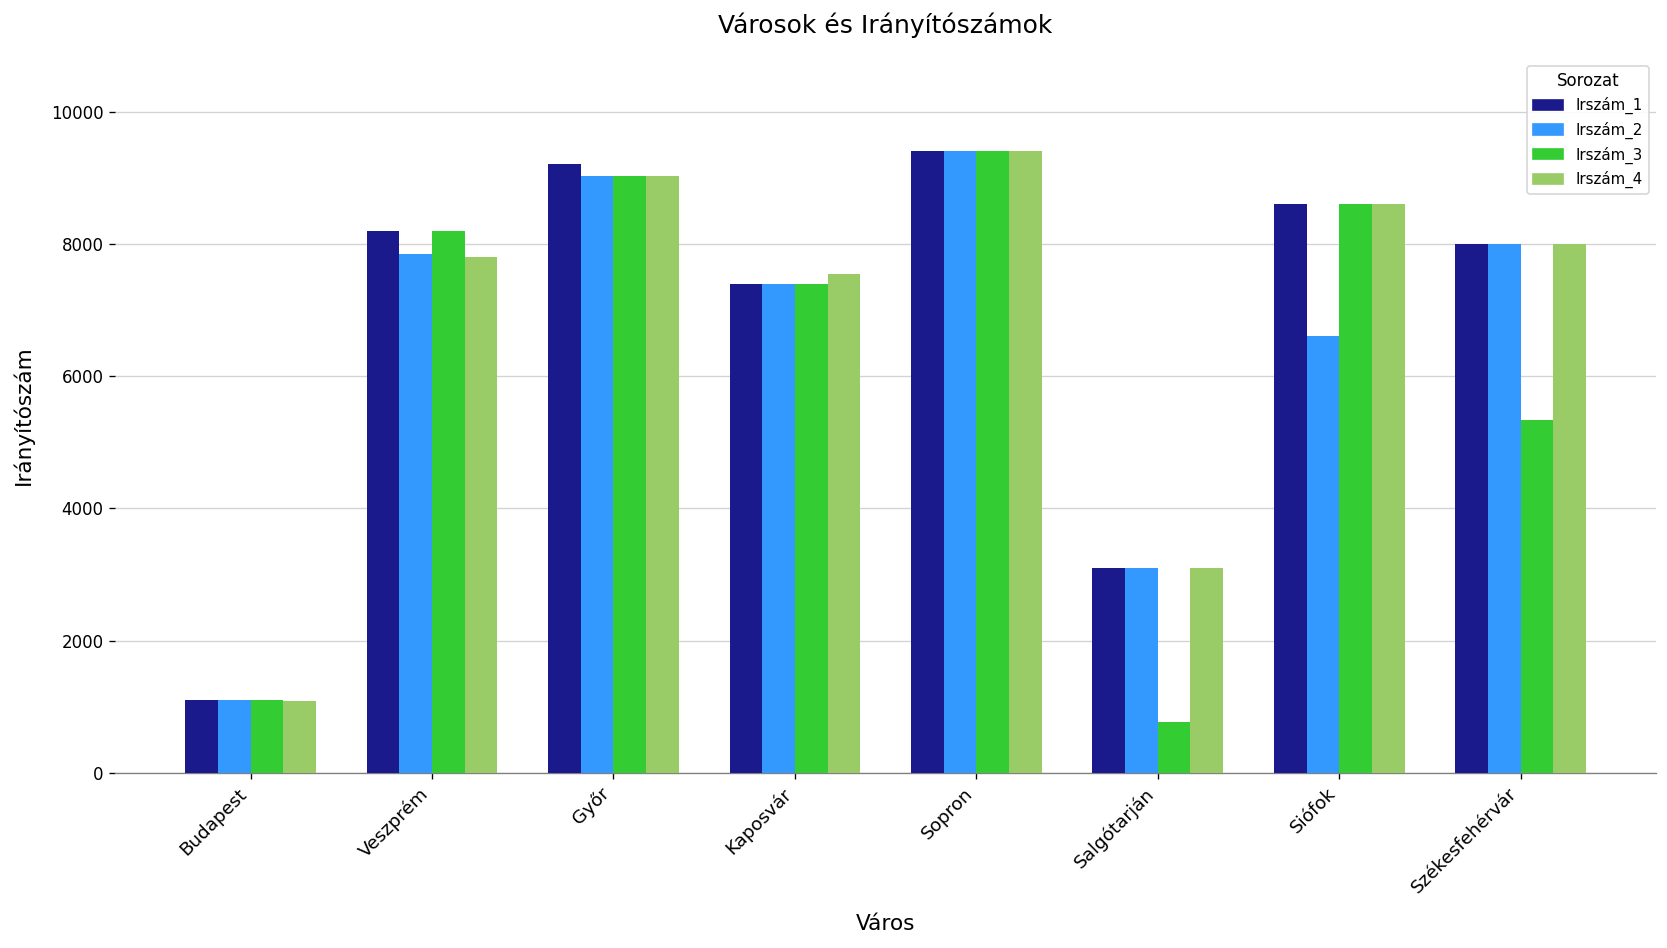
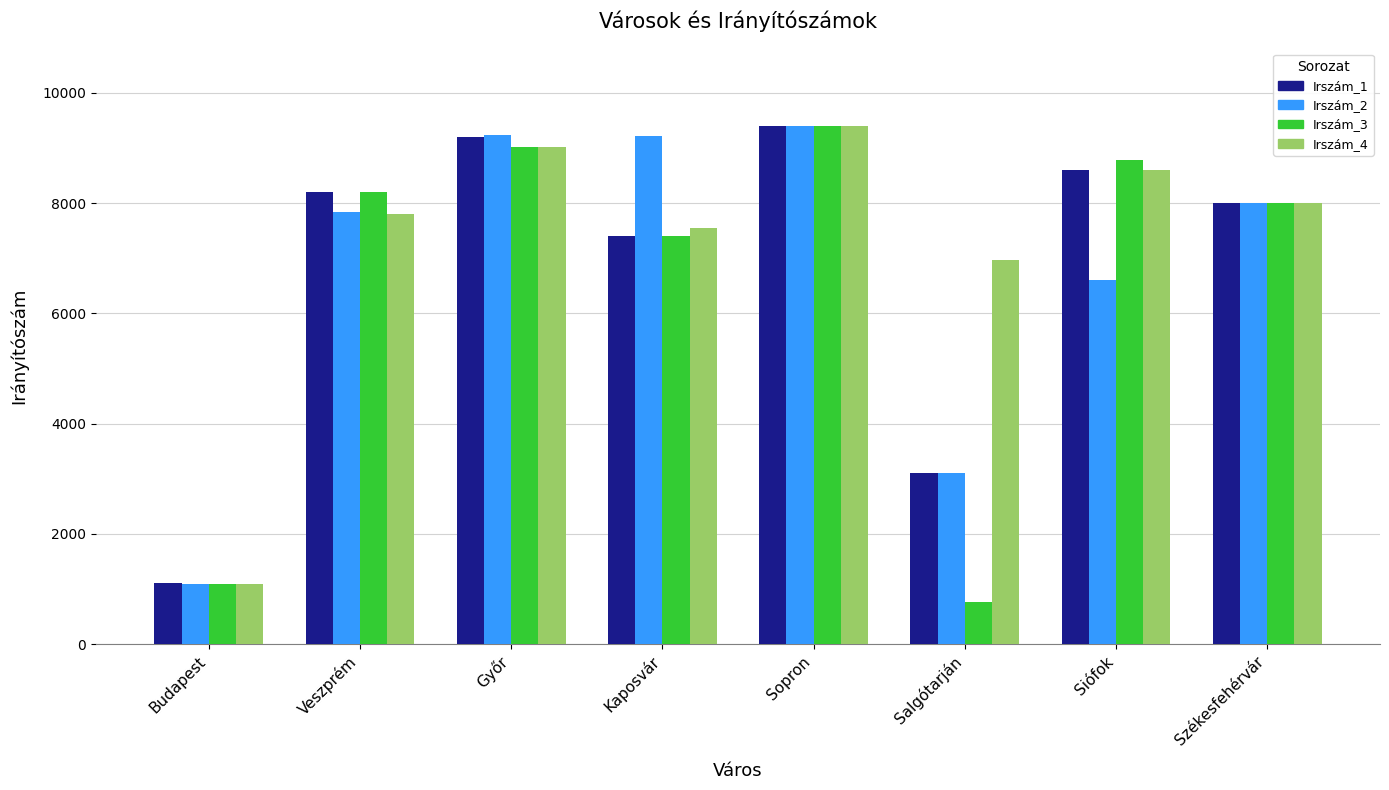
Irszám_2, Győr: 9000 -> 9200
Irszám_2, Kaposvár: 7400 -> 9200
Irszám_4, Salgótarján: 3100 -> 7000
Irszám_3, Siófok: 8600 -> 8800
Irszám_3, Székesfehérvár: 5300 -> 8000
